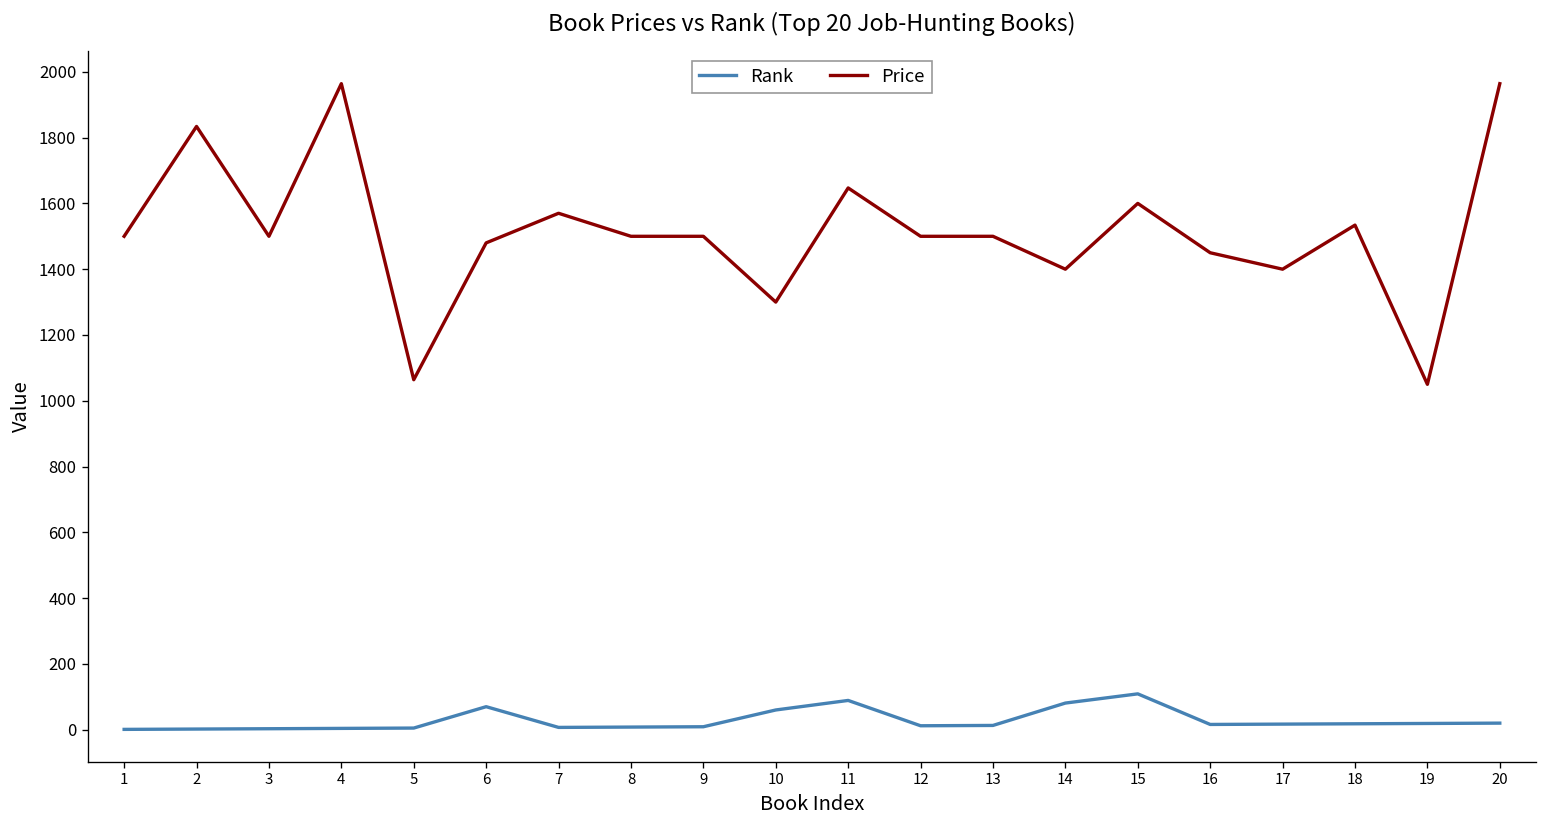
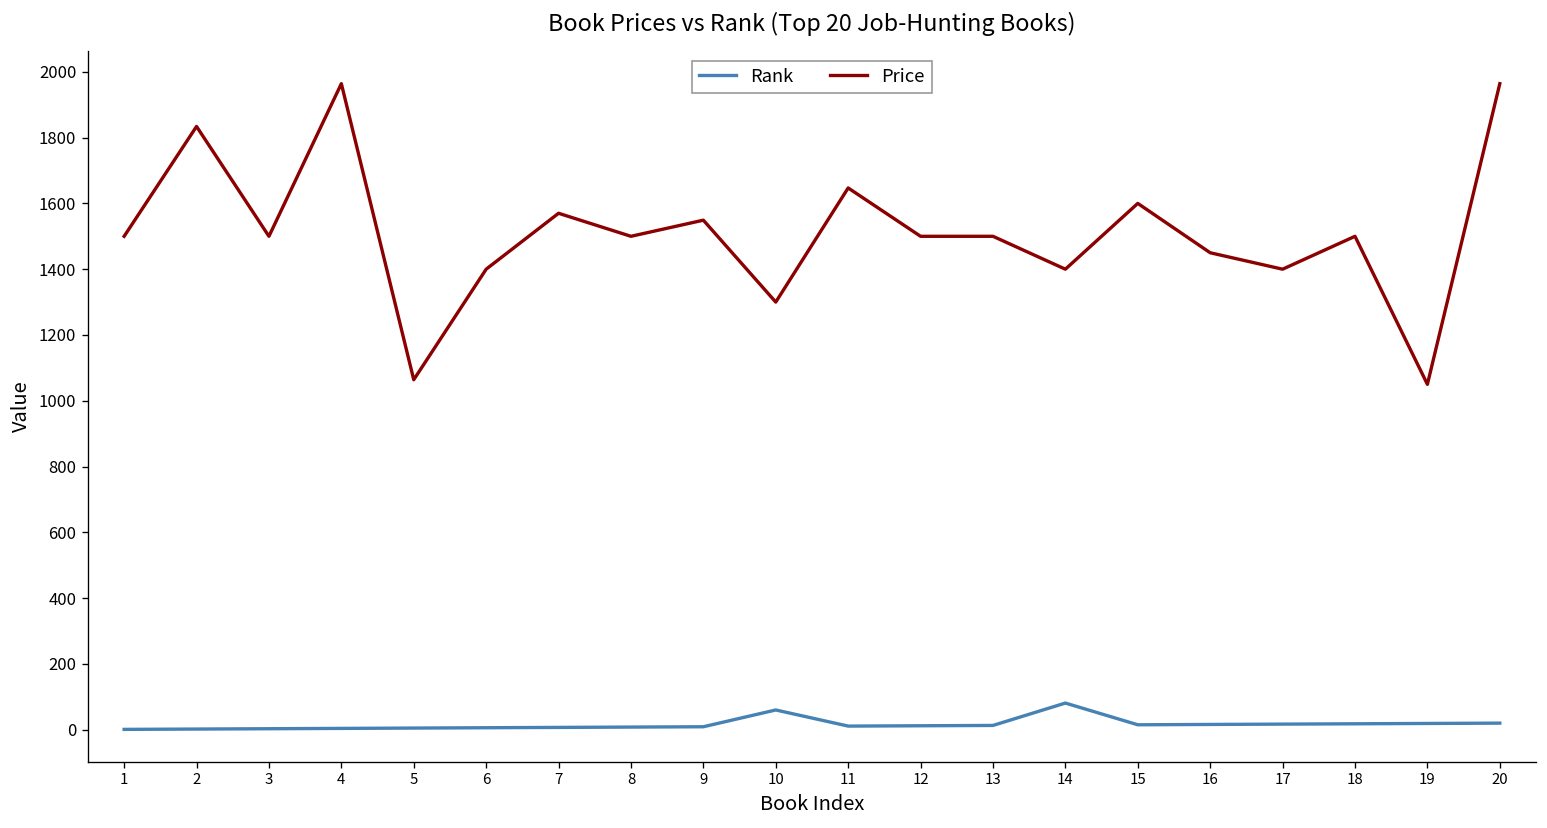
Rank, 6: 70 -> 10
Price, 6: 1480 -> 1400
Price, 9: 1500 -> 1550
Rank, 11: 90 -> 10
Rank, 15: 110 -> 20
Price, 18: 1530 -> 1500
